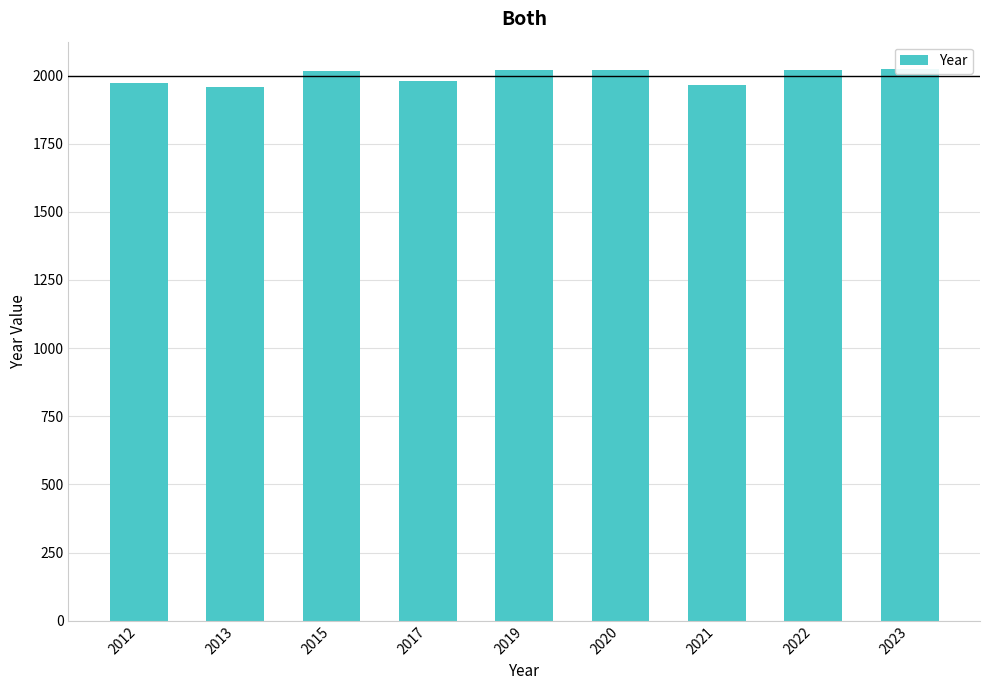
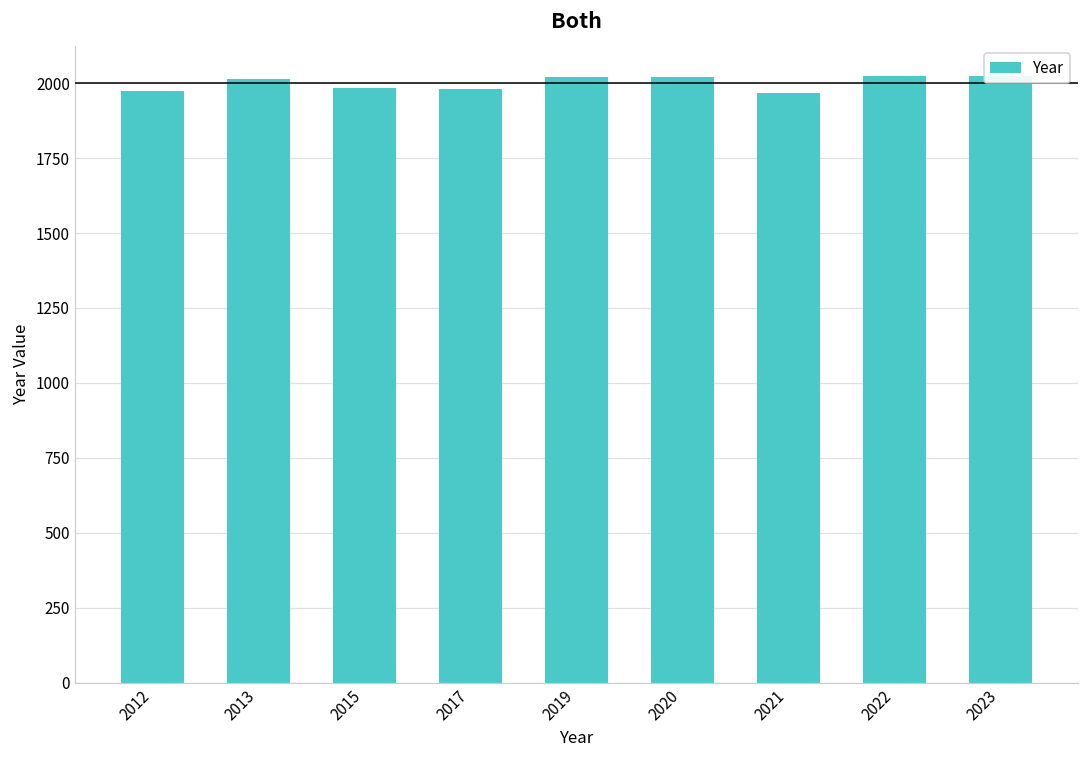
2013: 1960 -> 2010
2015: 2020 -> 1980
